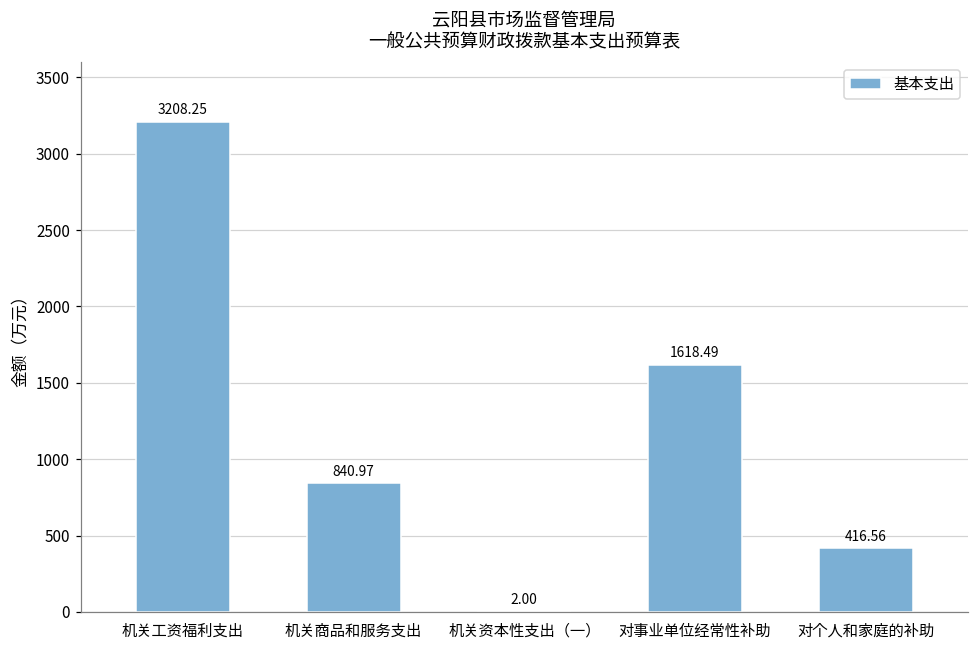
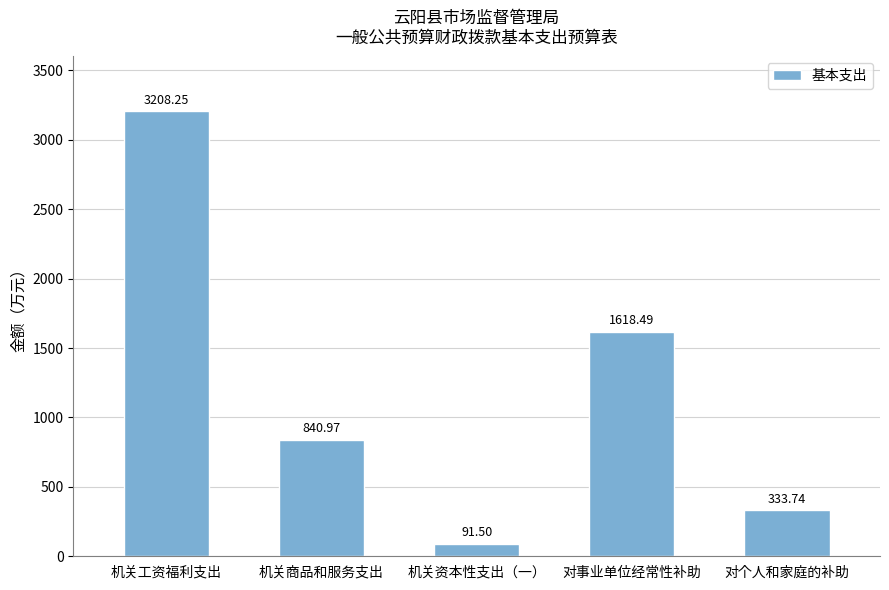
机关资本性支出（一）: 2.00 -> 91.50
对个人和家庭的补助: 416.56 -> 333.74
